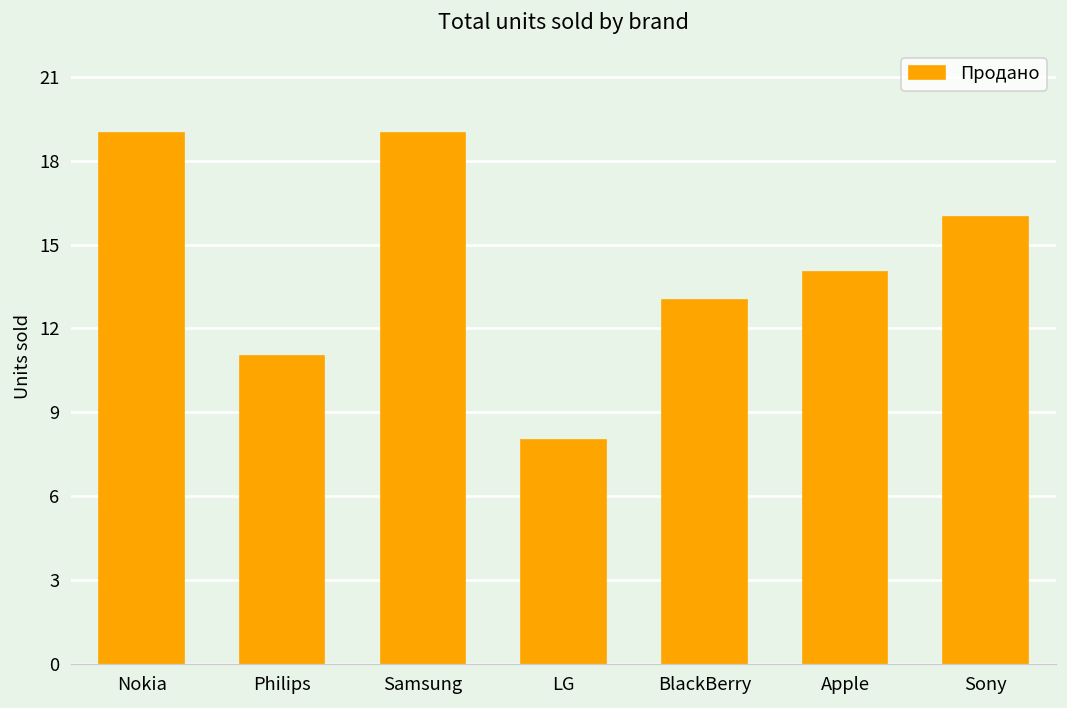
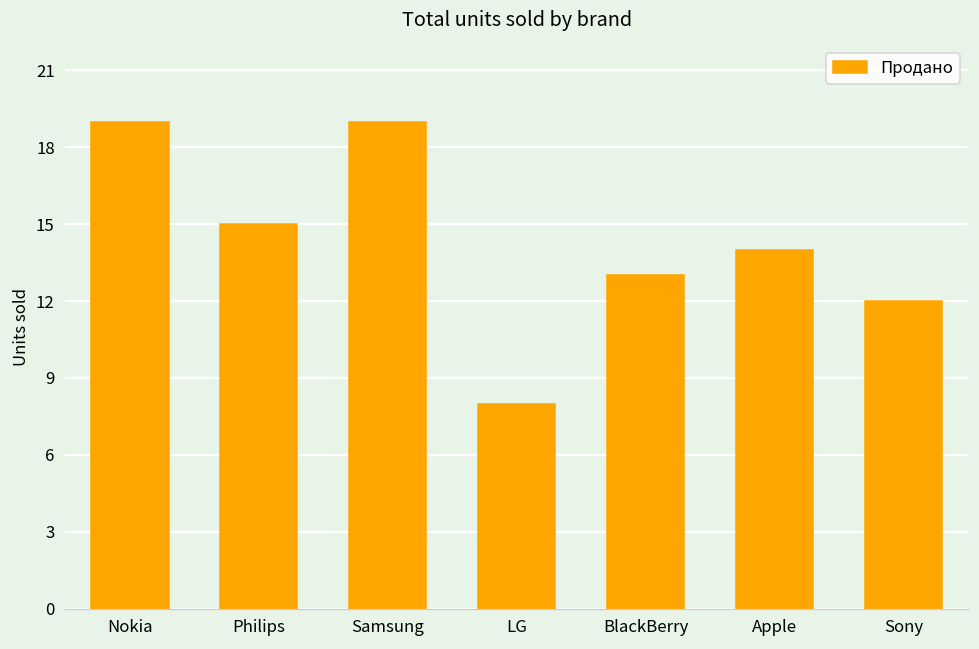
Philips: 11 -> 15
Sony: 16 -> 12
